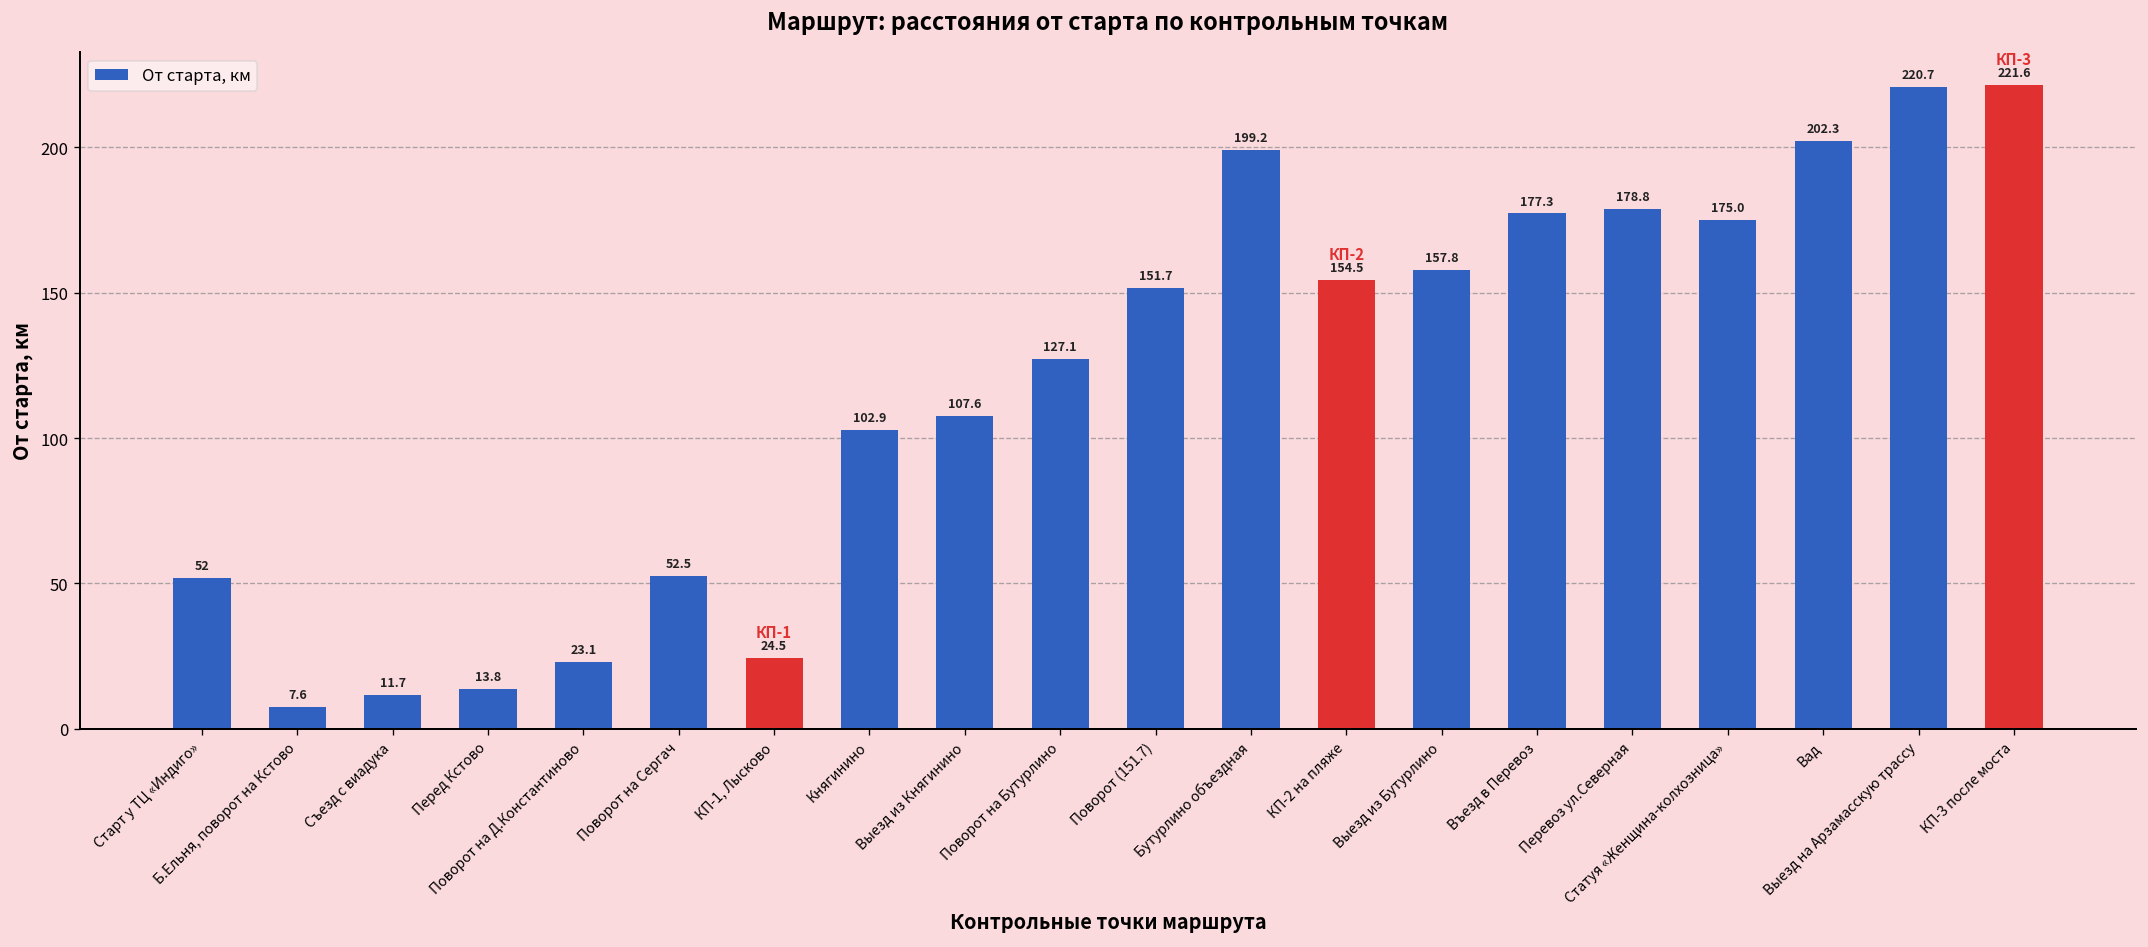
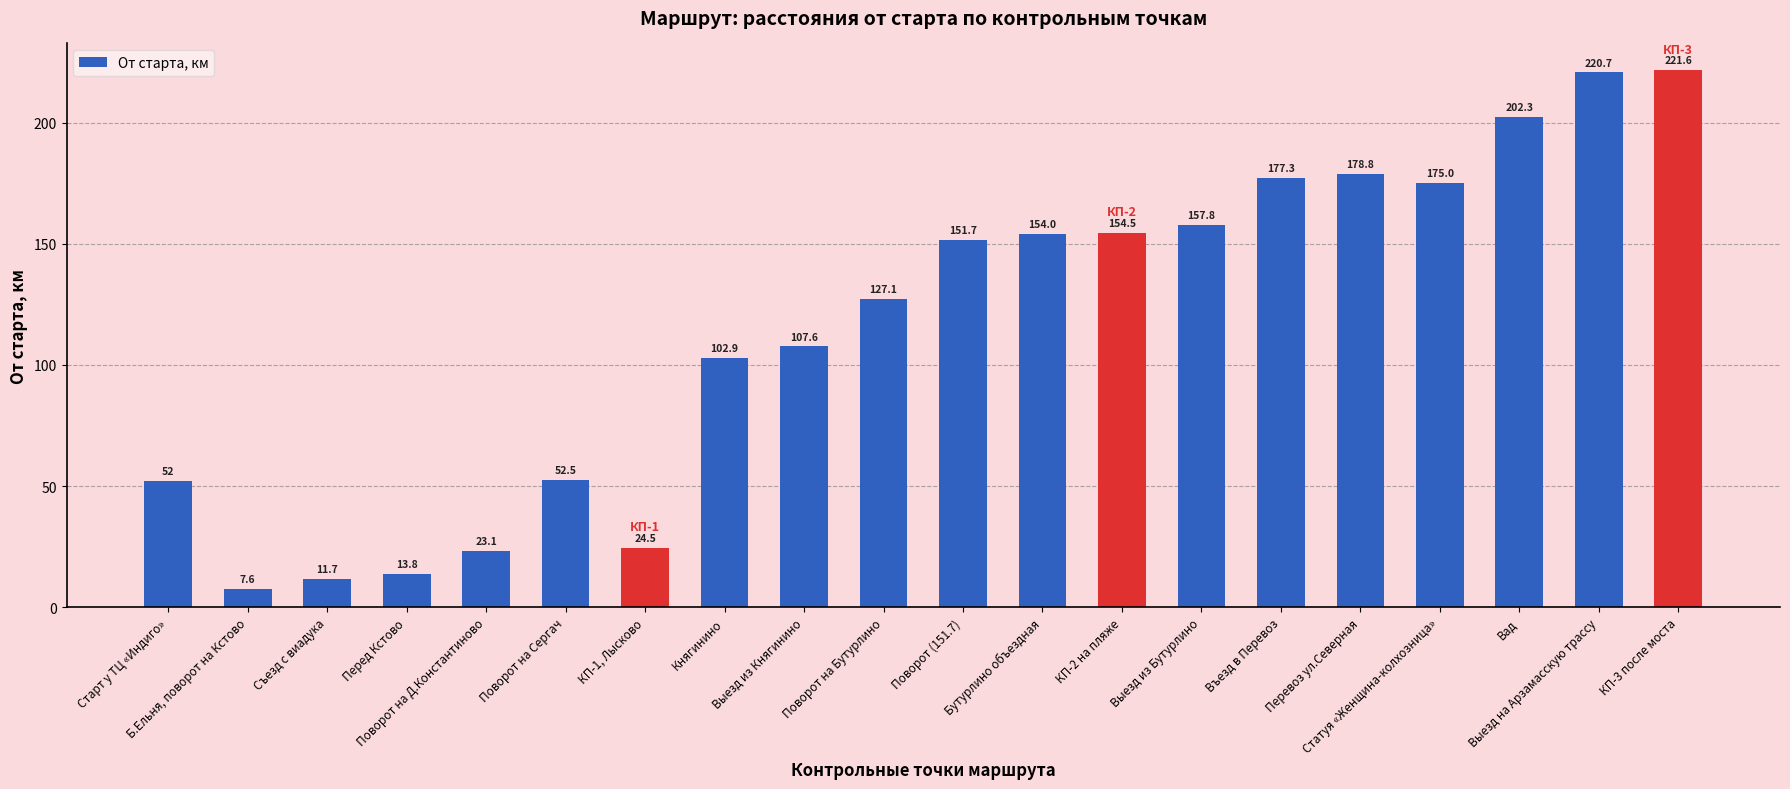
Бутурлино объездная: 199.2 -> 154.0
